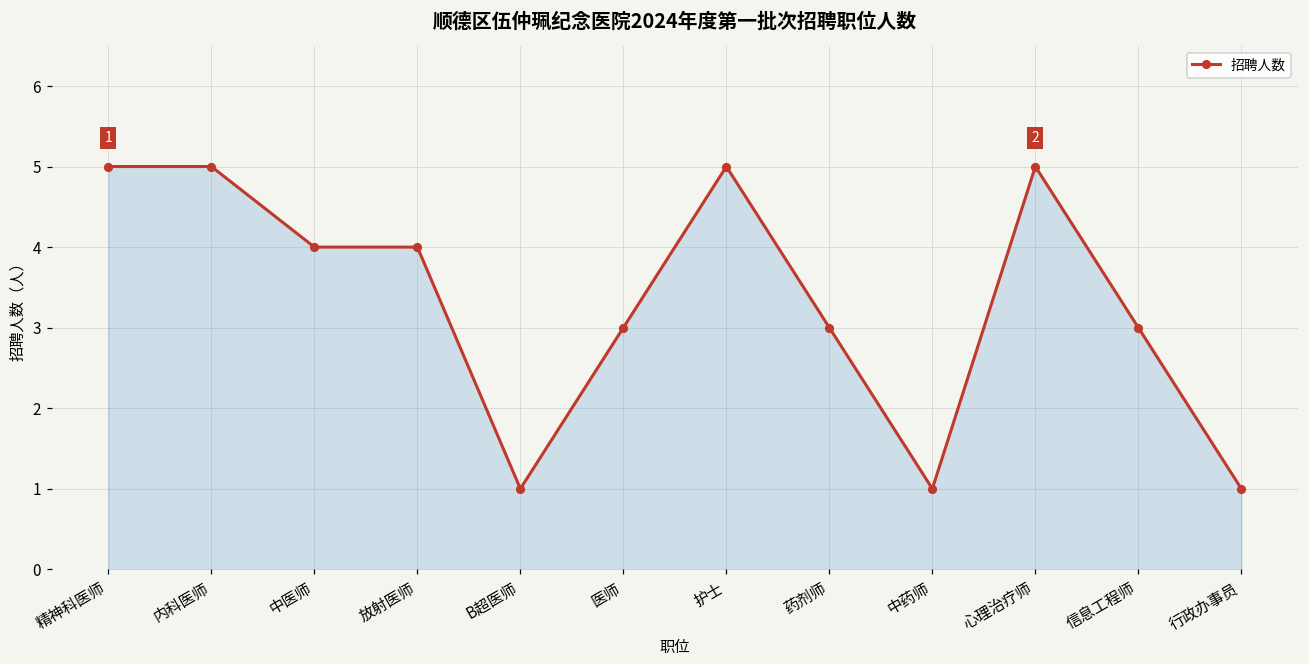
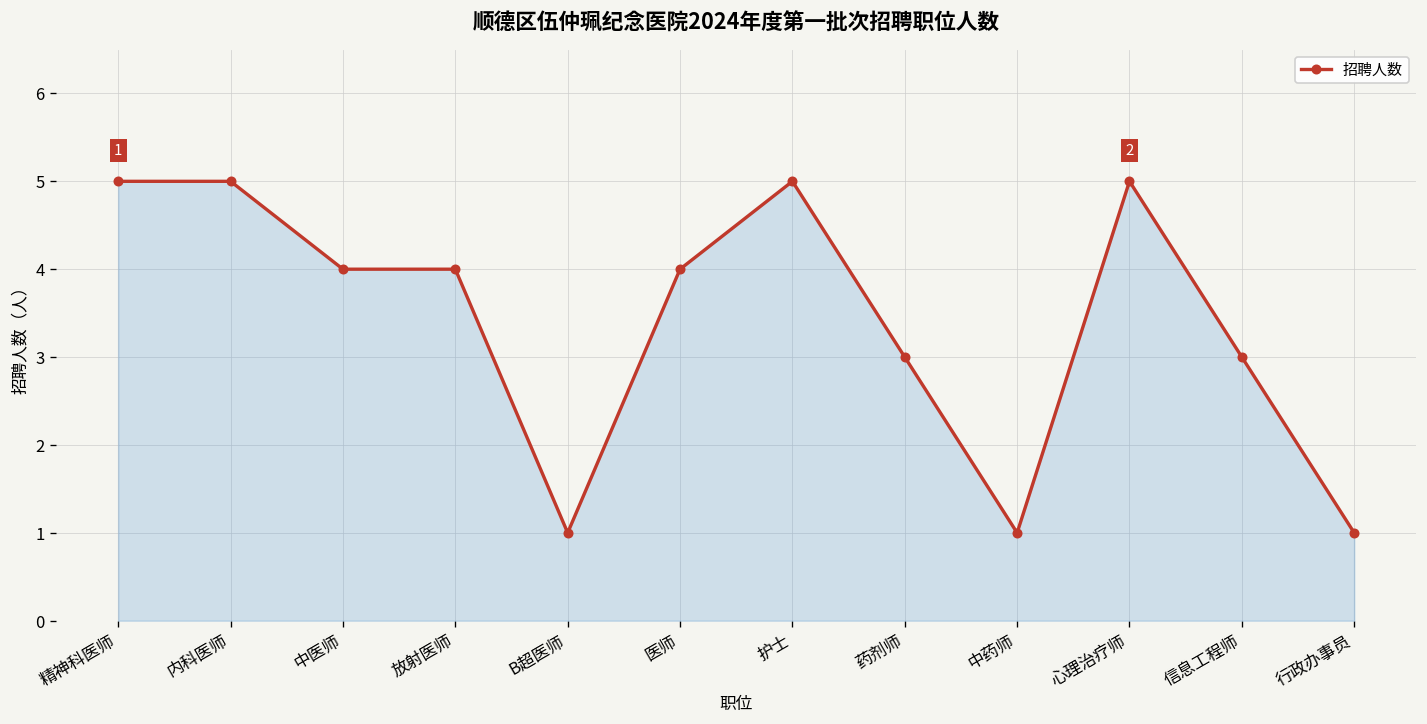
医师: 3 -> 4
